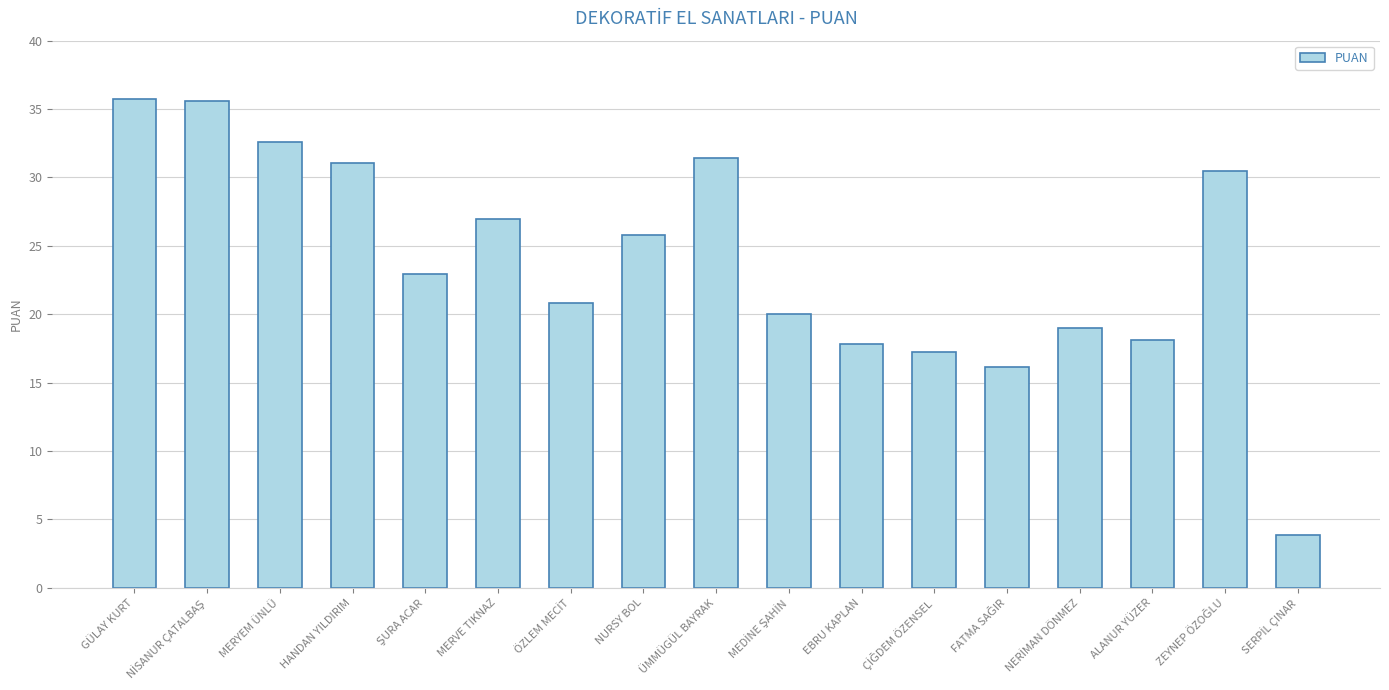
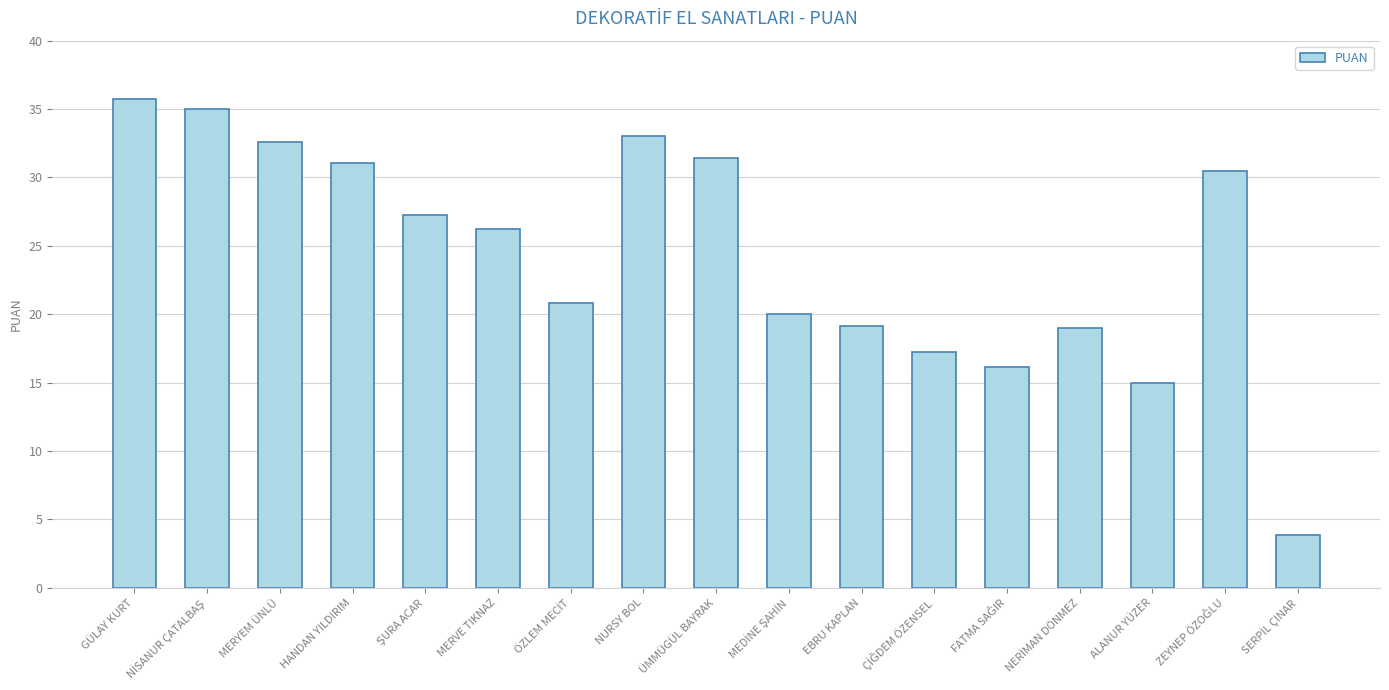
NİSANUR ÇATALBAŞ: 35.6 -> 35.0
ŞURA ACAR: 23.0 -> 27.3
MERVE TIKNAZ: 27.0 -> 26.2
NURSY BOL: 25.8 -> 33.0
EBRU KAPLAN: 17.8 -> 19.1
ALANUR YÜZER: 18.1 -> 15.0
